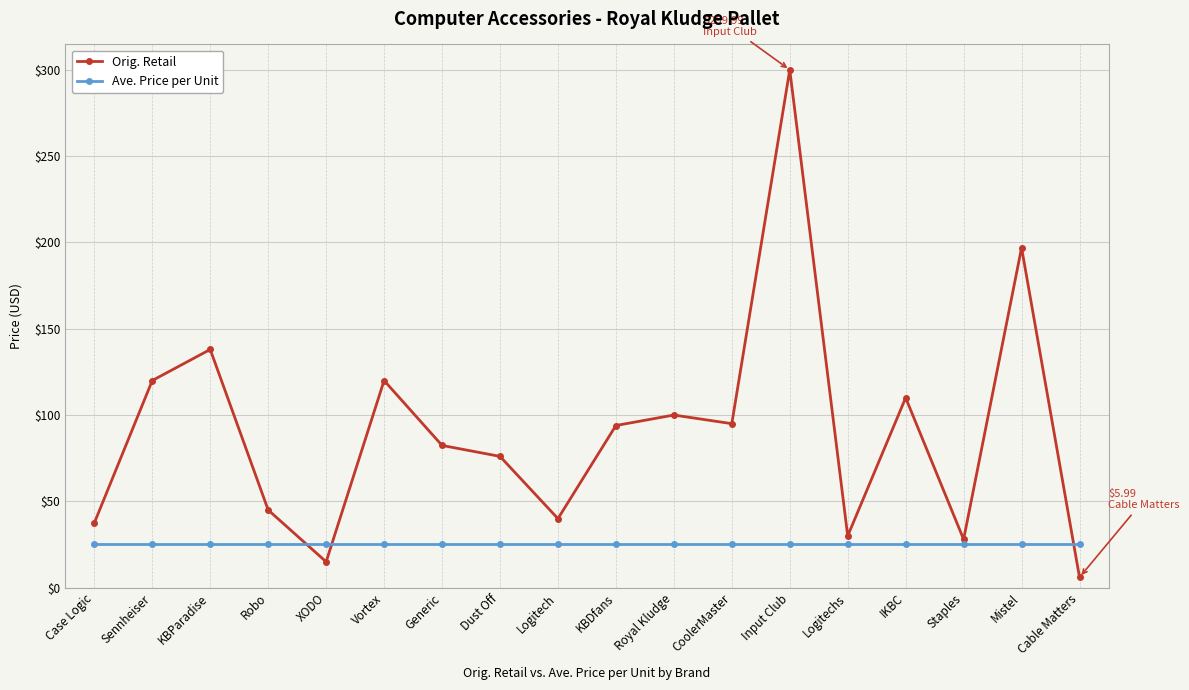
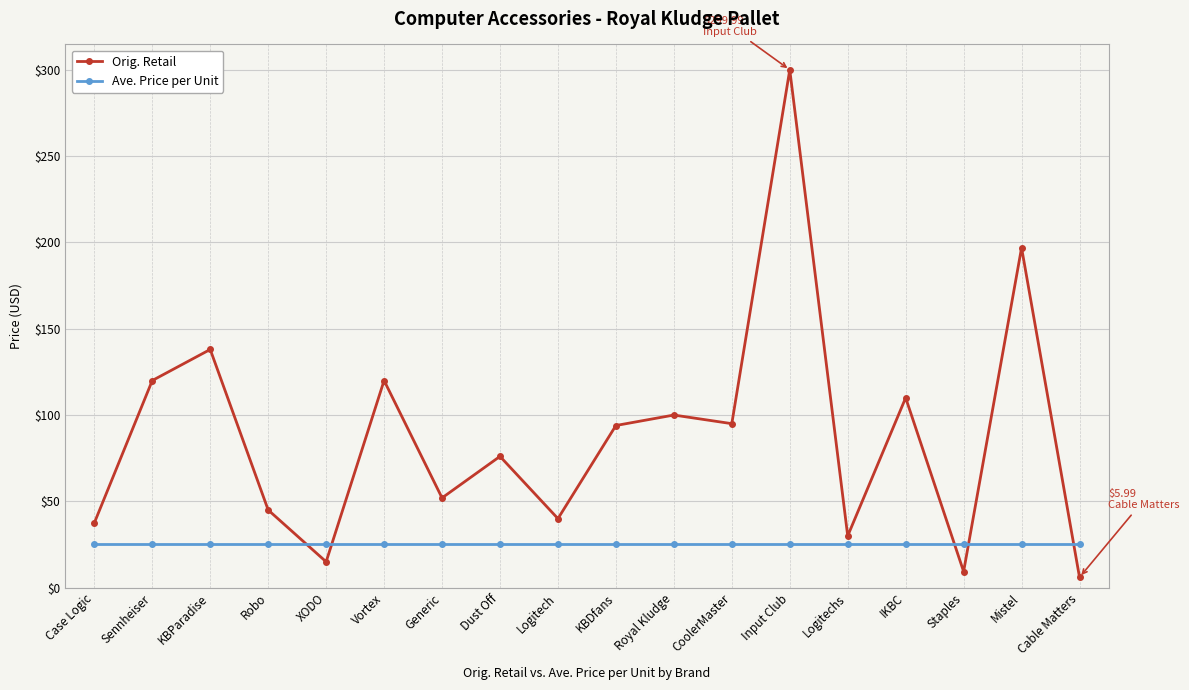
Orig. Retail, Generic: $82 -> $52
Orig. Retail, Staples: $28 -> $9
